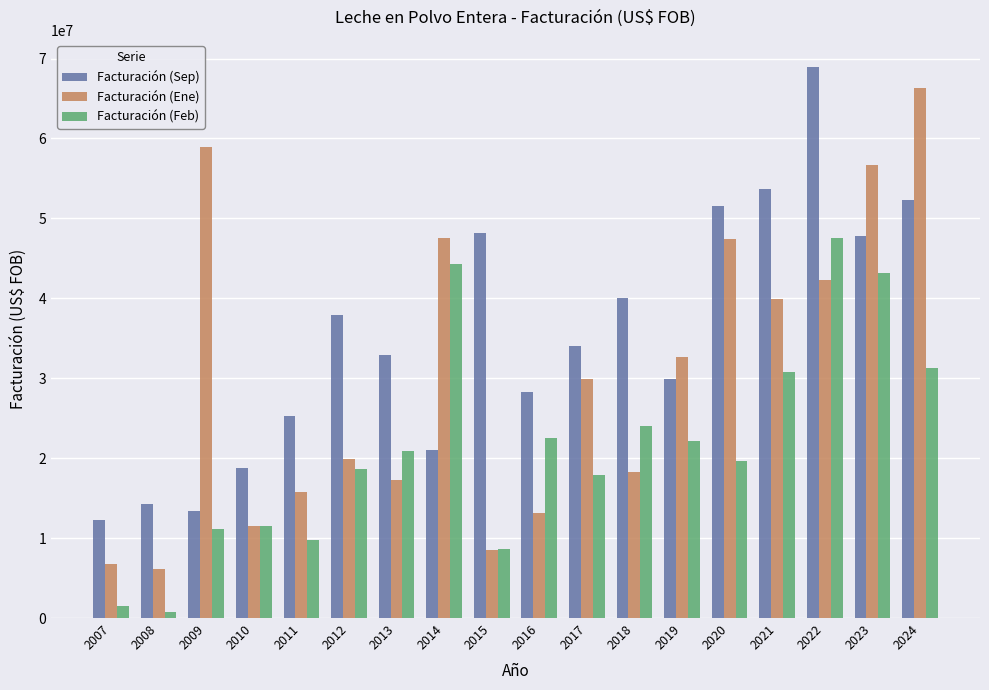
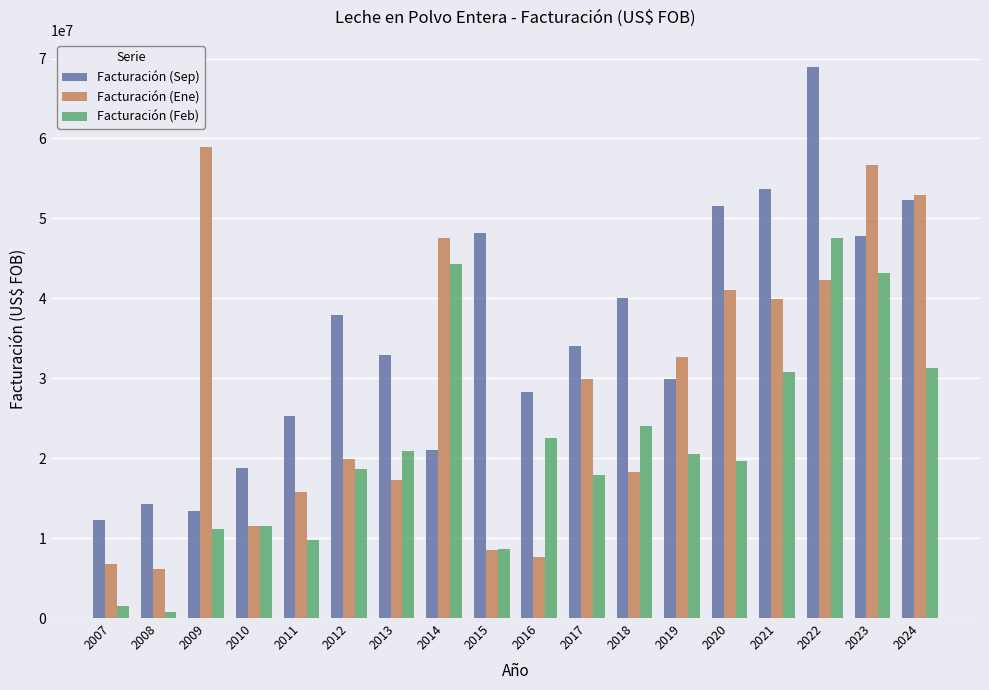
Facturación (Ene), 2016: 13000000 -> 8000000
Facturación (Feb), 2019: 22000000 -> 20000000
Facturación (Ene), 2020: 47000000 -> 41000000
Facturación (Ene), 2024: 66000000 -> 53000000
